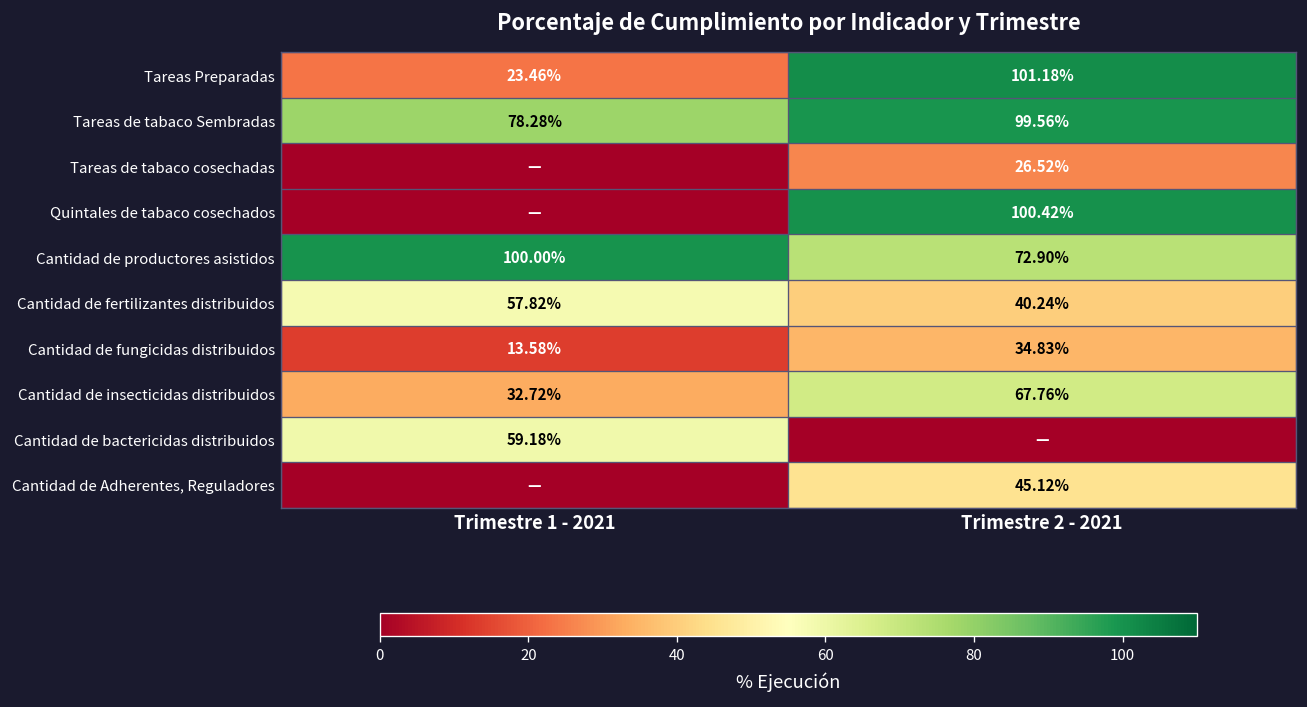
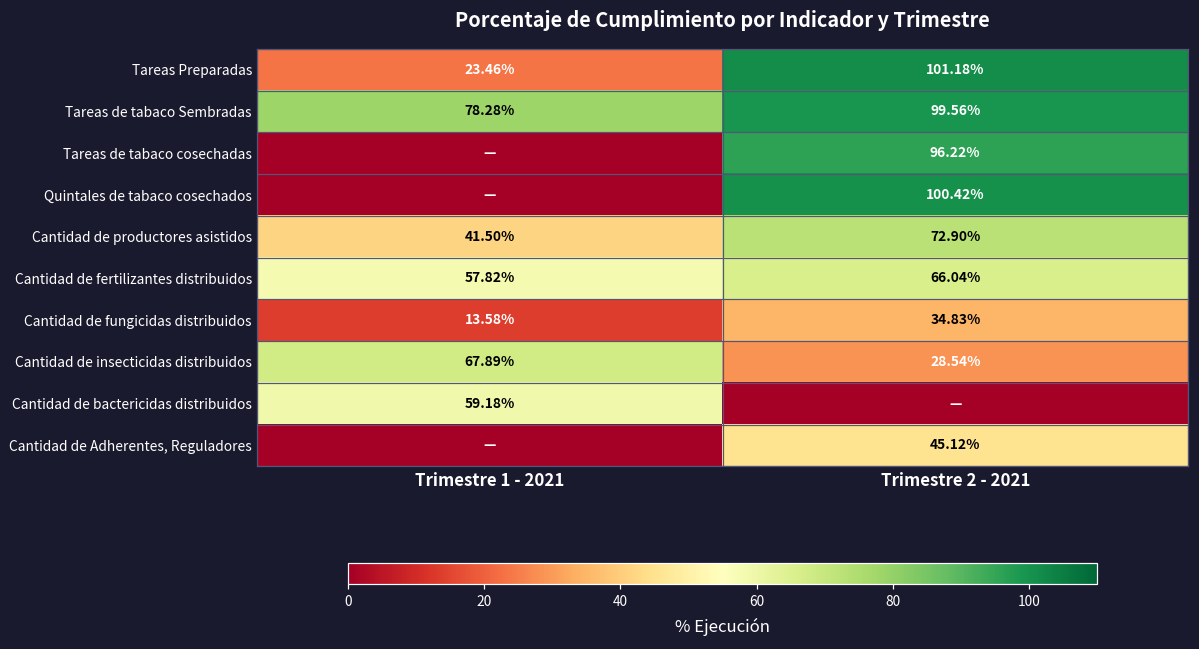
Tareas de tabaco cosechadas, Trimestre 2 - 2021: 26.52% -> 96.22%
Cantidad de productores asistidos, Trimestre 1 - 2021: 100.00% -> 41.50%
Cantidad de fertilizantes distribuidos, Trimestre 2 - 2021: 40.24% -> 66.04%
Cantidad de insecticidas distribuidos, Trimestre 1 - 2021: 32.72% -> 67.89%
Cantidad de insecticidas distribuidos, Trimestre 2 - 2021: 67.76% -> 28.54%
